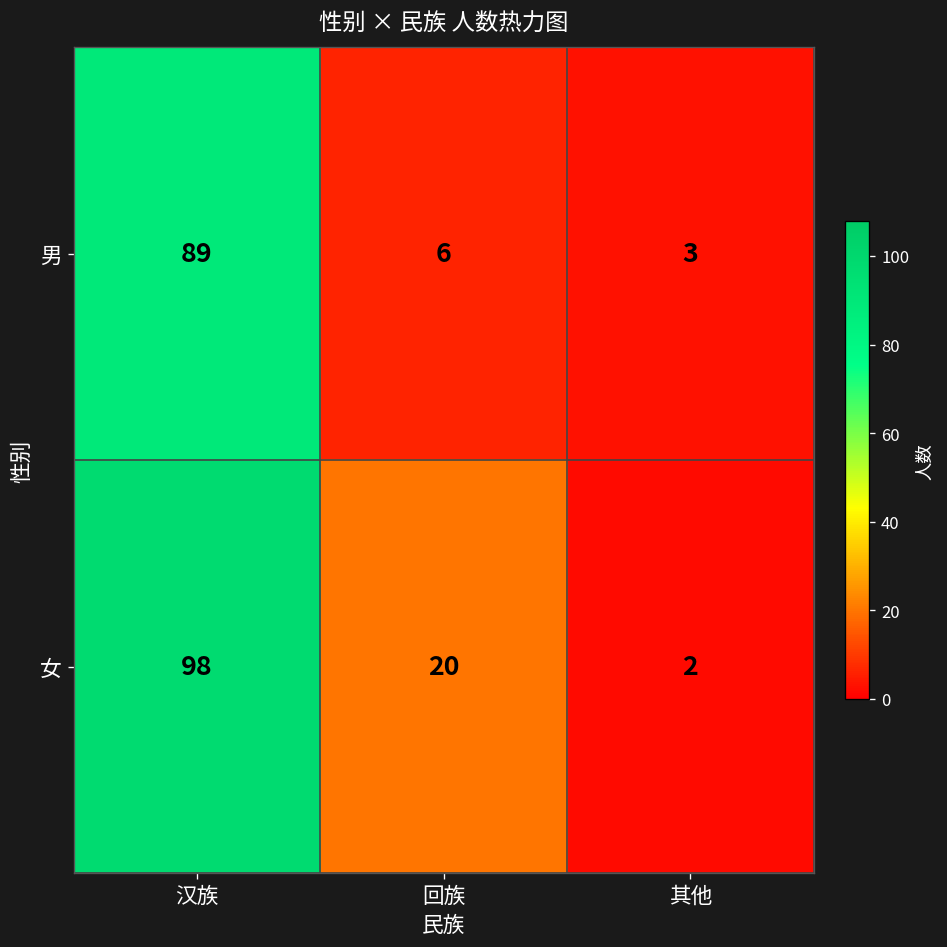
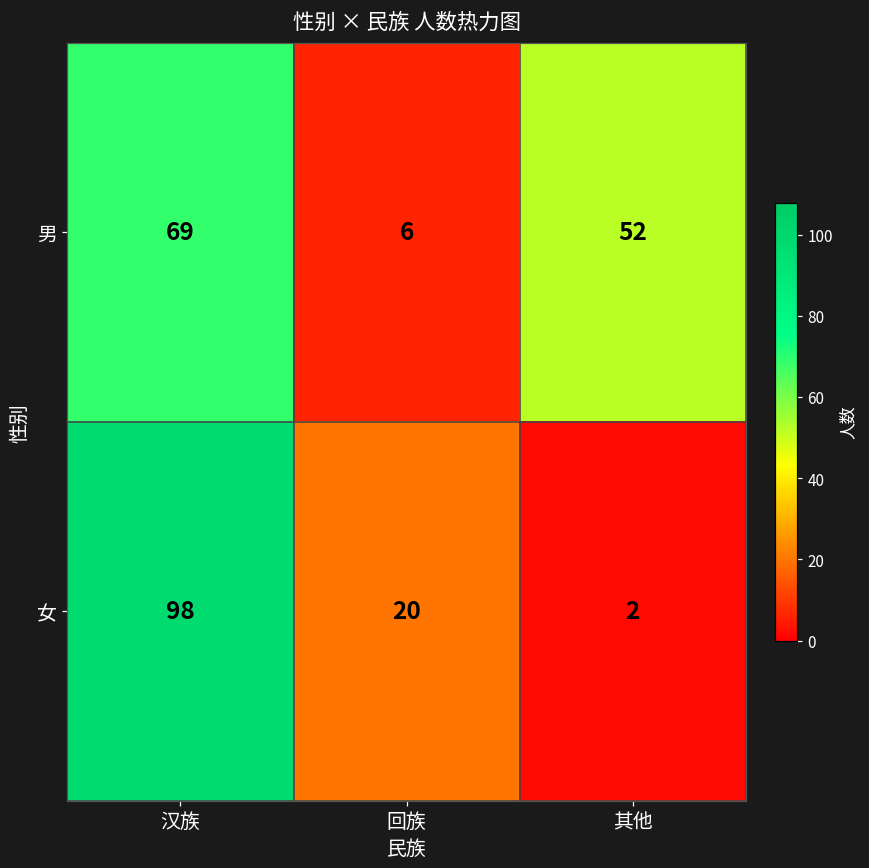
男, 汉族: 89 -> 69
男, 其他: 3 -> 52
